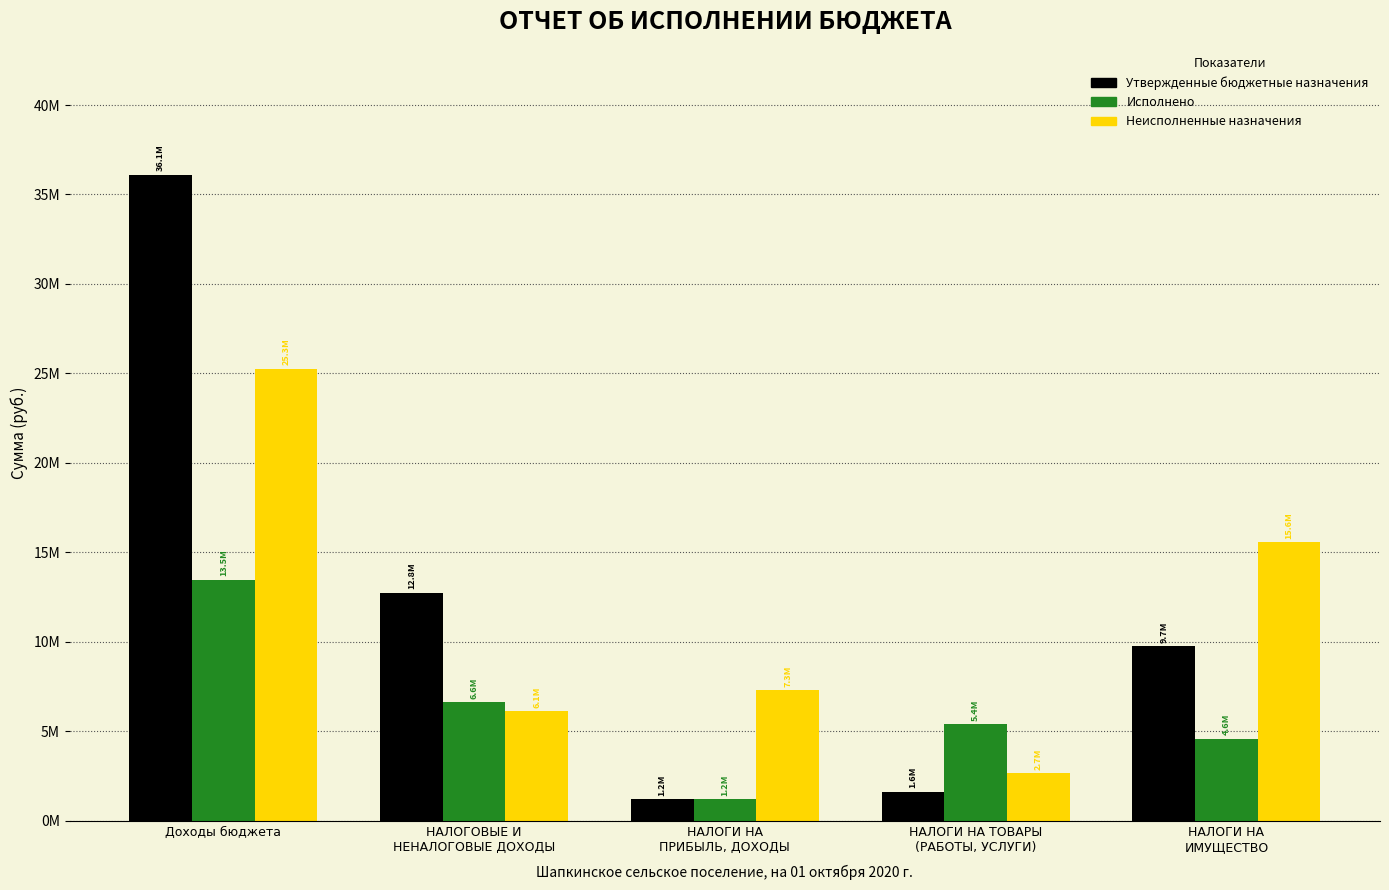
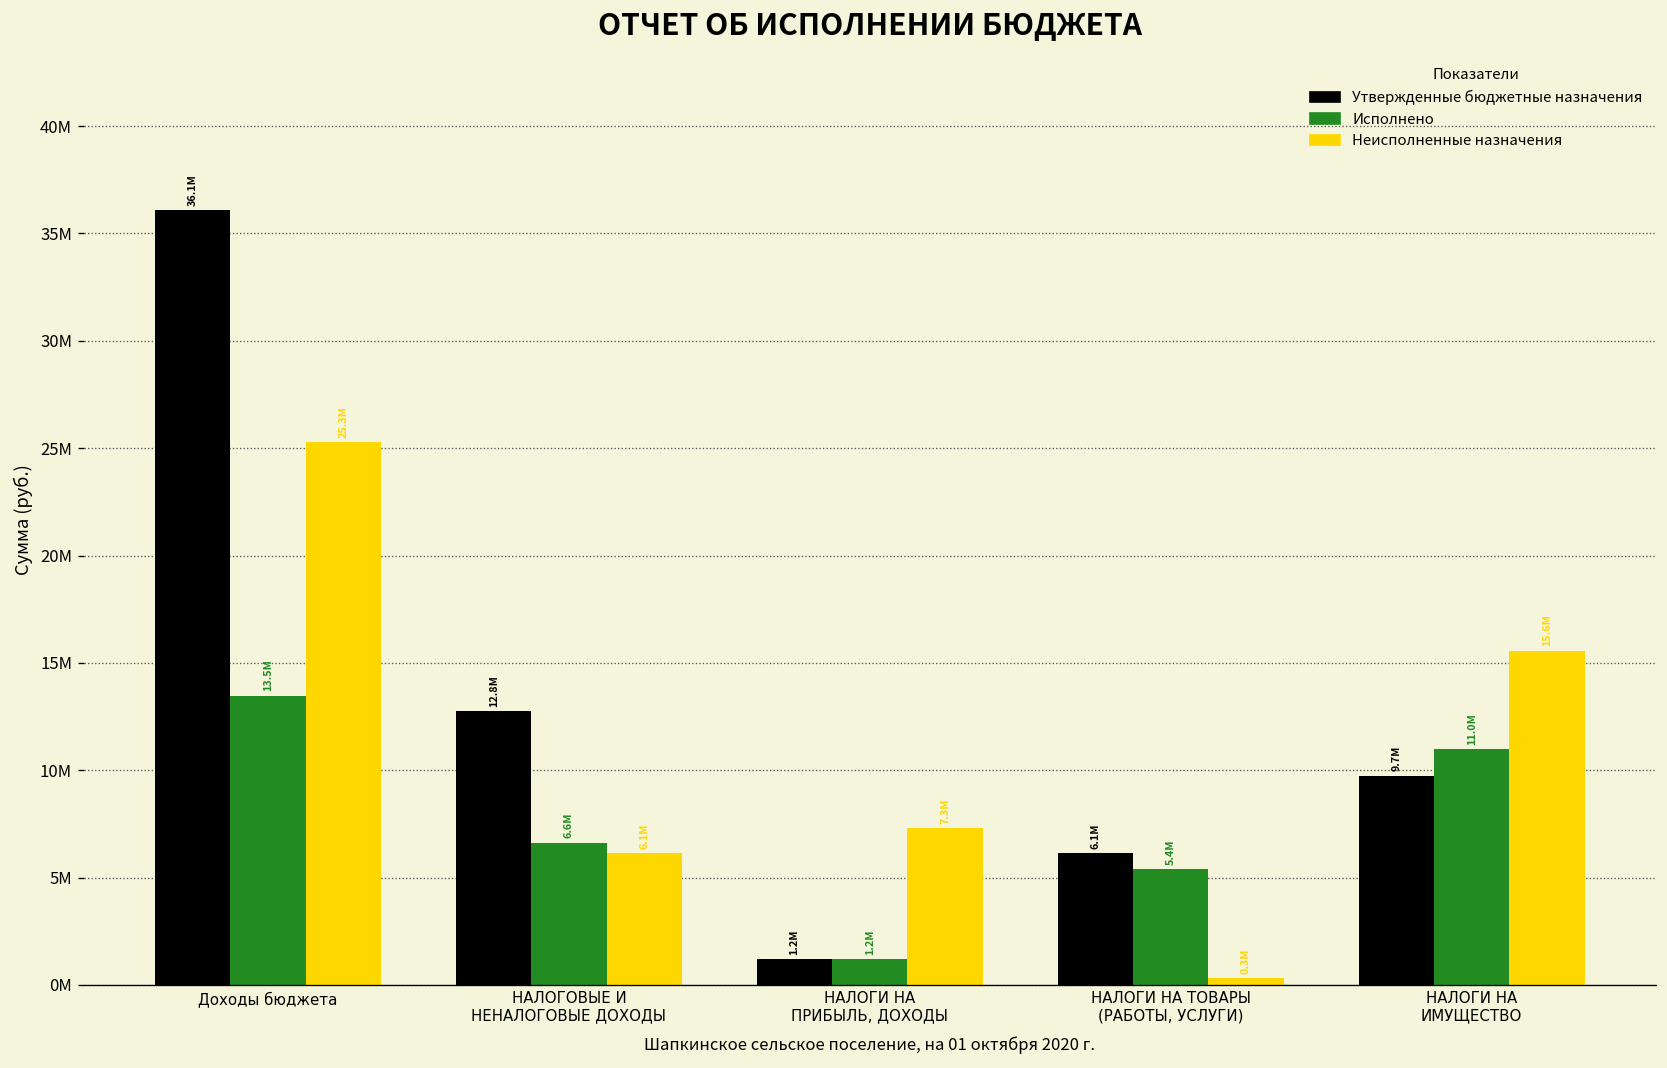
Утвержденные бюджетные назначения, НАЛОГИ НА ТОВАРЫ (РАБОТЫ, УСЛУГИ): 1.6M -> 6.1M
Неисполненные назначения, НАЛОГИ НА ТОВАРЫ (РАБОТЫ, УСЛУГИ): 2.7M -> 0.3M
Исполнено, НАЛОГИ НА ИМУЩЕСТВО: 4.6M -> 11.0M
